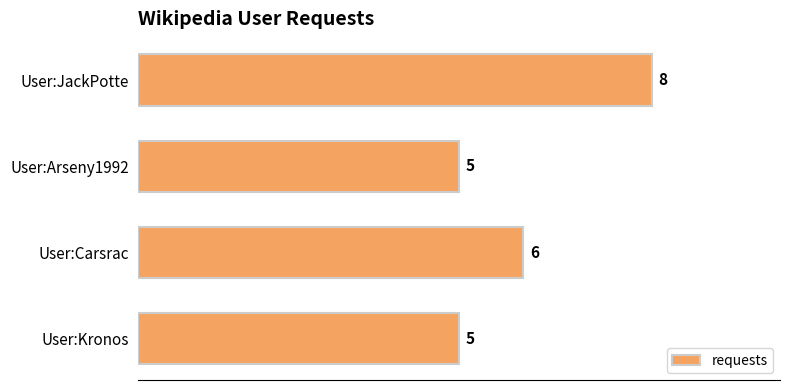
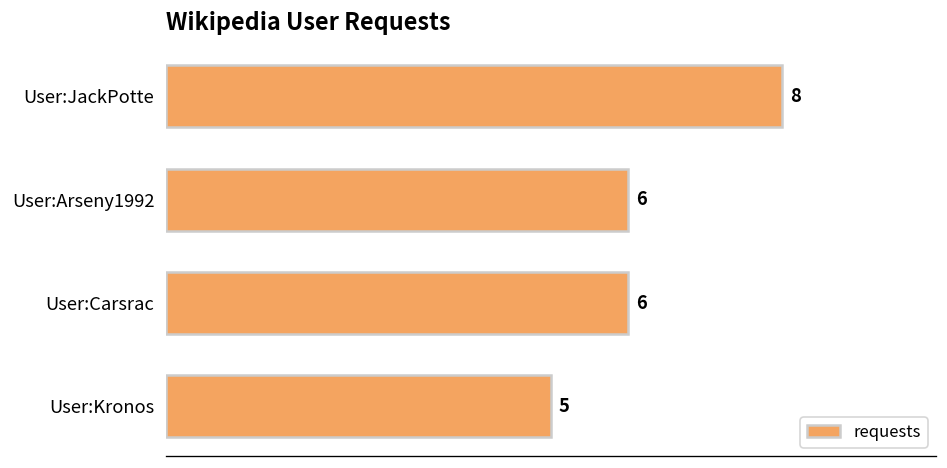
User:Arseny1992: 5 -> 6
